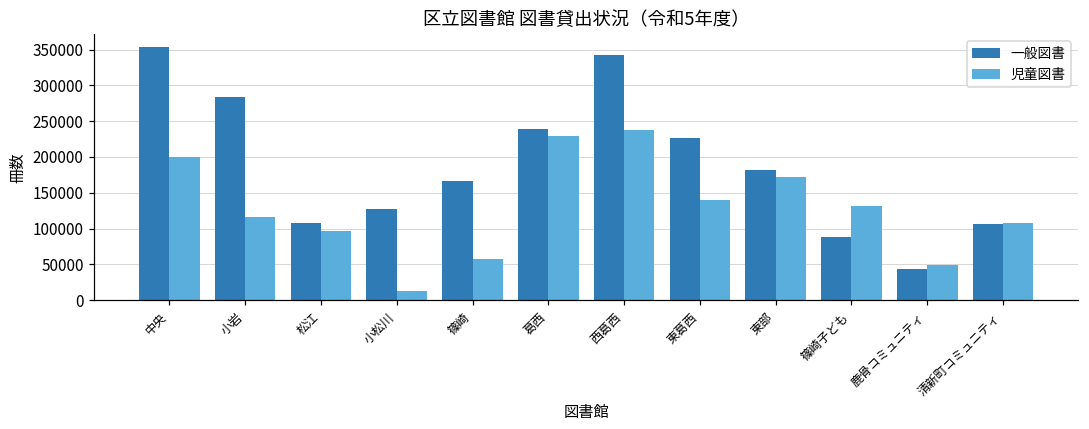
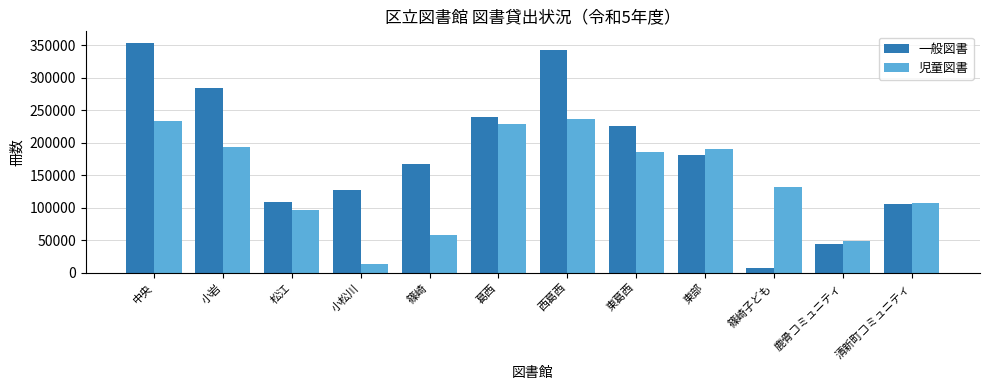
児童図書, 中央: 200000 -> 230000
児童図書, 小岩: 120000 -> 190000
児童図書, 東葛西: 140000 -> 190000
児童図書, 東部: 170000 -> 190000
一般図書, 篠崎子ども: 90000 -> 10000
